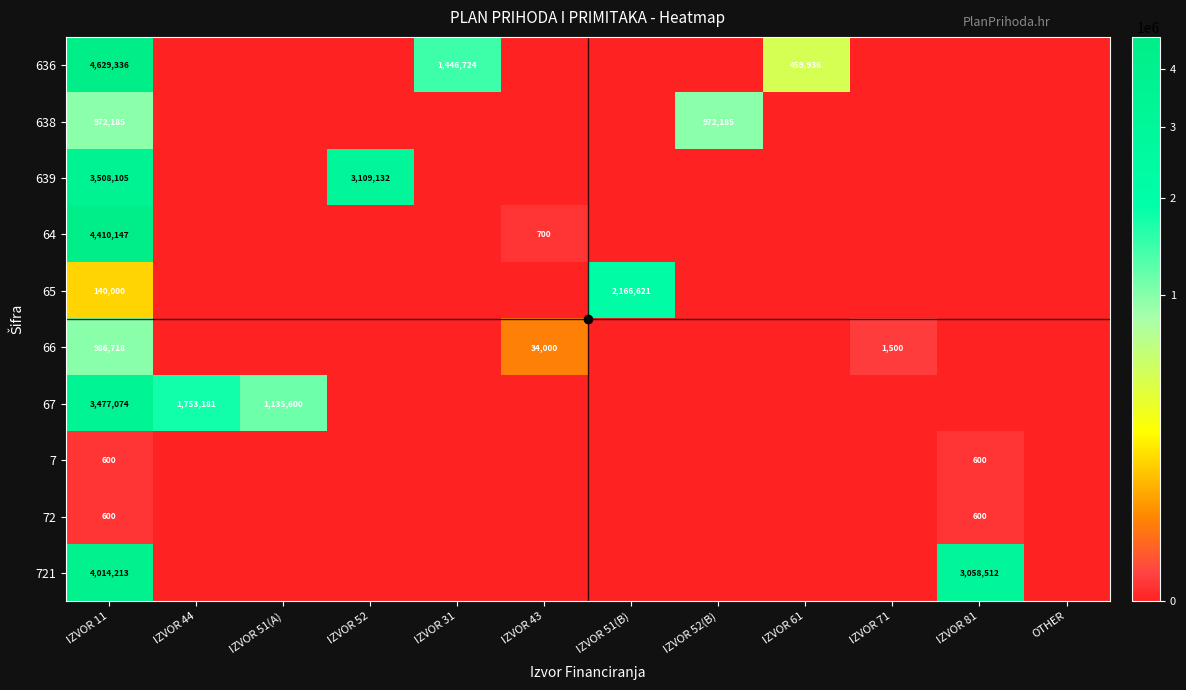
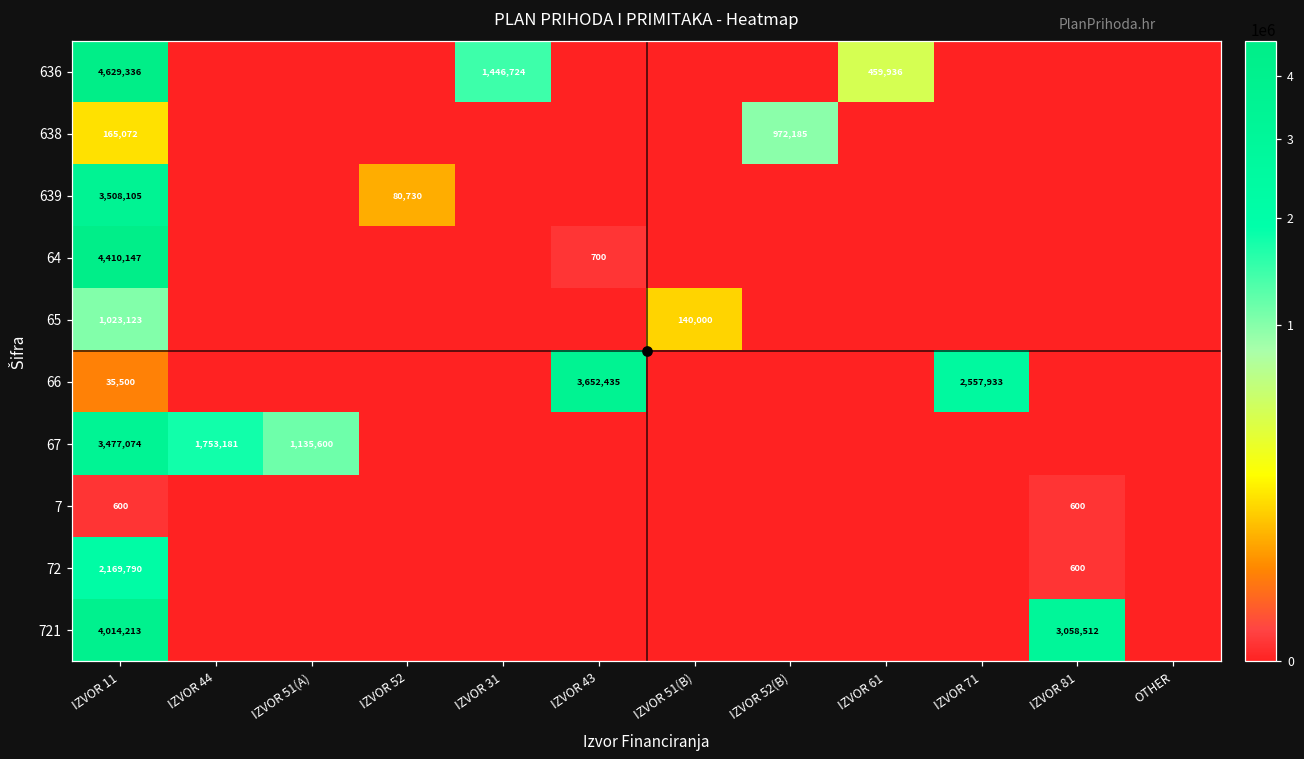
638, IZVOR 11: 972,185 -> 165,072
639, IZVOR 52: 3,109,132 -> 80,730
65, IZVOR 11: 140,000 -> 1,023,123
65, IZVOR 51(B): 2,166,621 -> 140,000
66, IZVOR 11: 986,718 -> 35,500
66, IZVOR 43: 34,000 -> 3,652,435
66, IZVOR 71: 1,500 -> 2,557,933
72, IZVOR 11: 600 -> 2,169,790
